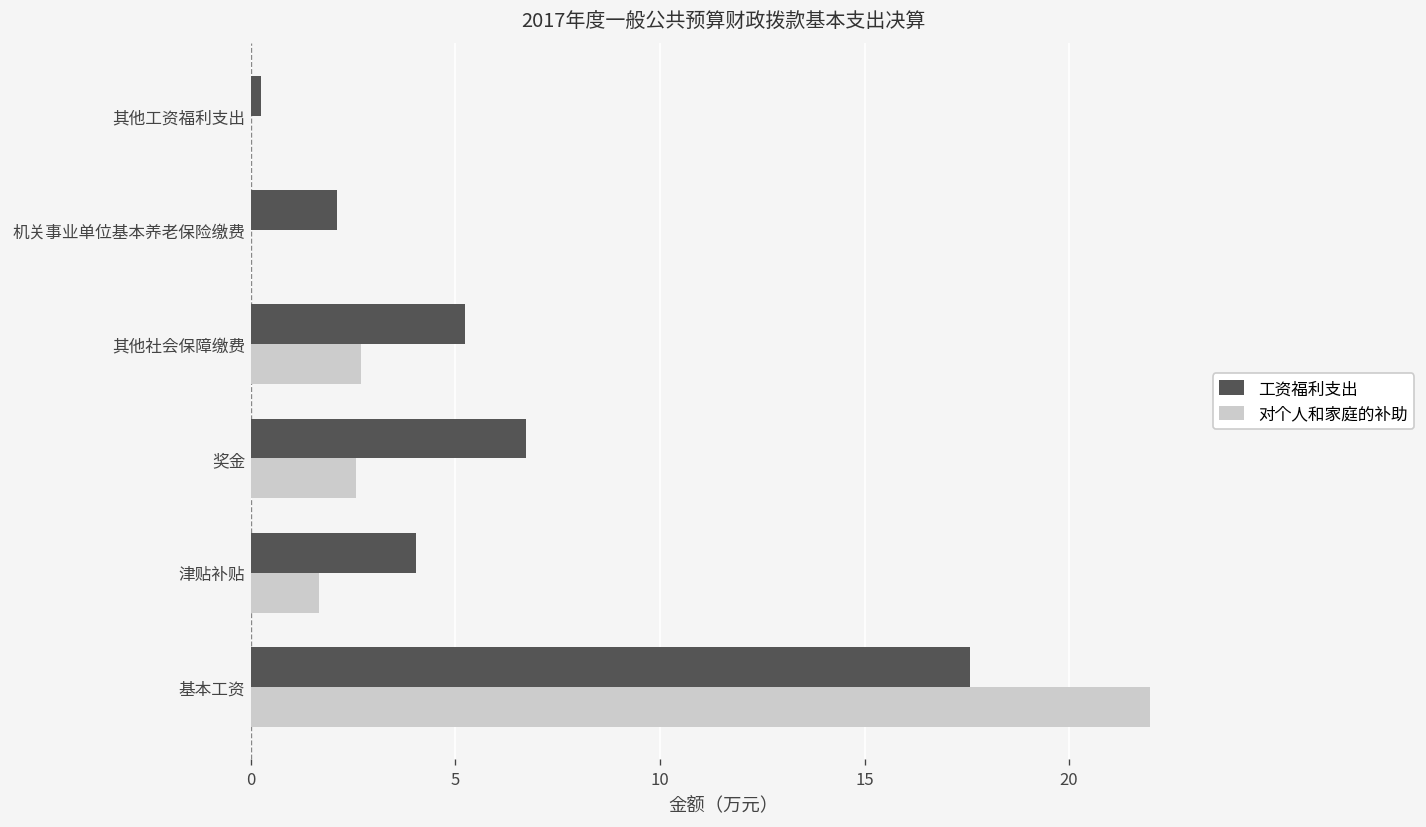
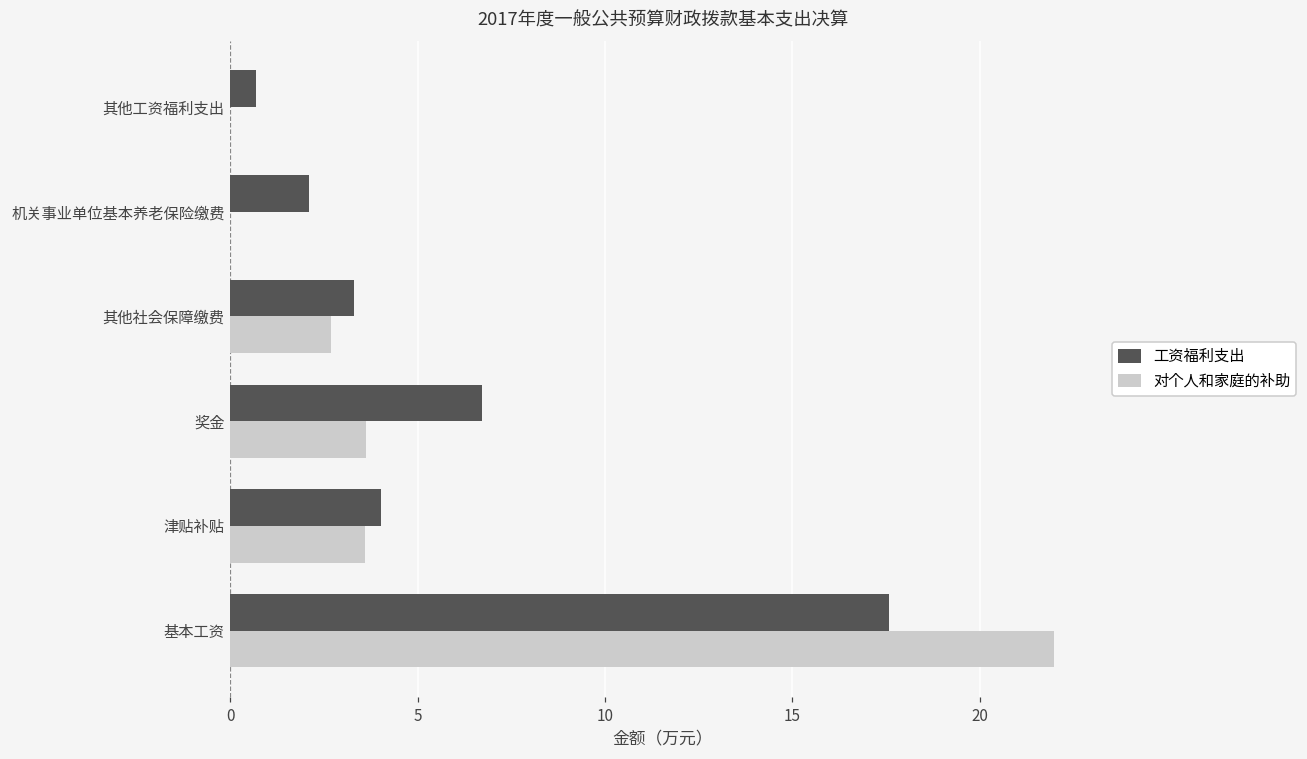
工资福利支出, 其他工资福利支出: 0.3 -> 0.7
工资福利支出, 其他社会保障缴费: 5.2 -> 3.3
对个人和家庭的补助, 奖金: 2.6 -> 3.6
对个人和家庭的补助, 津贴补贴: 1.7 -> 3.6
